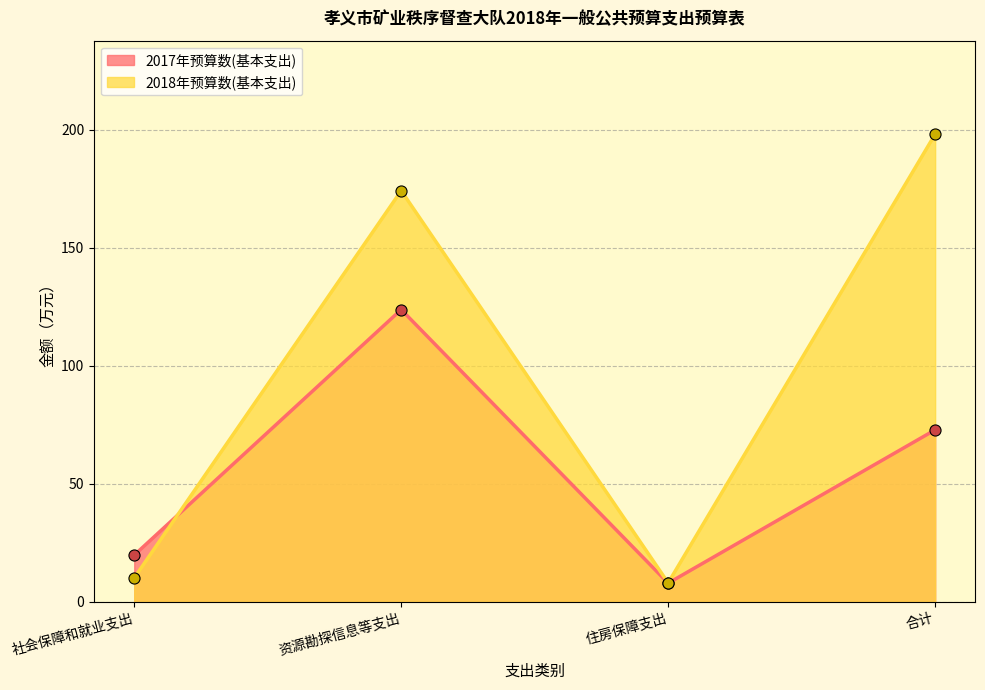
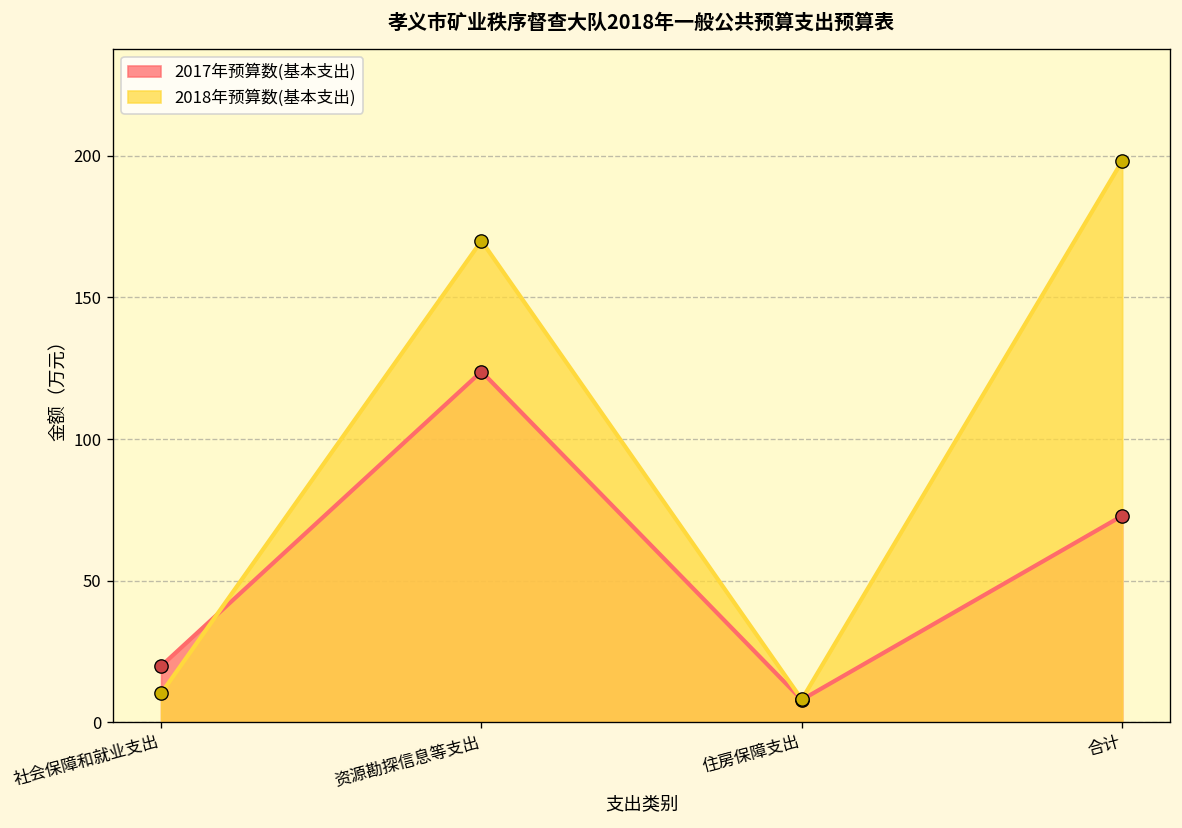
2018年预算数(基本支出), 资源勘探信息等支出: 174 -> 170
